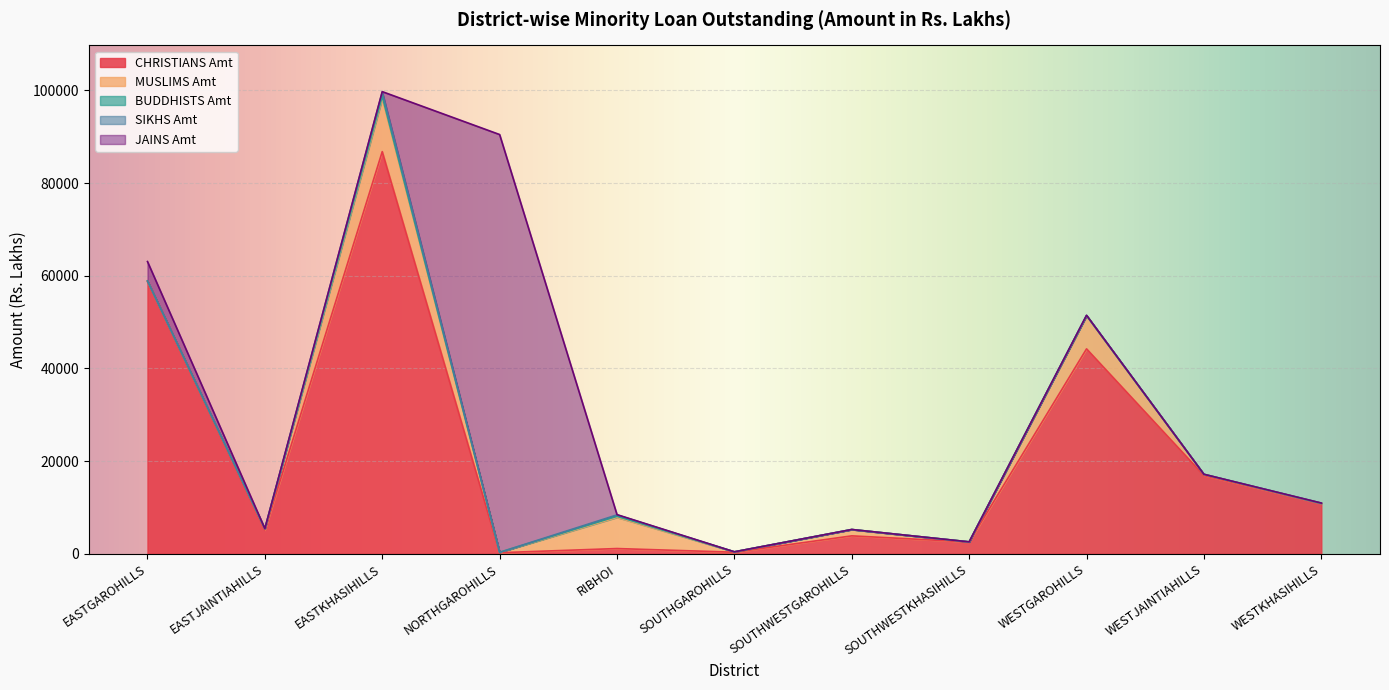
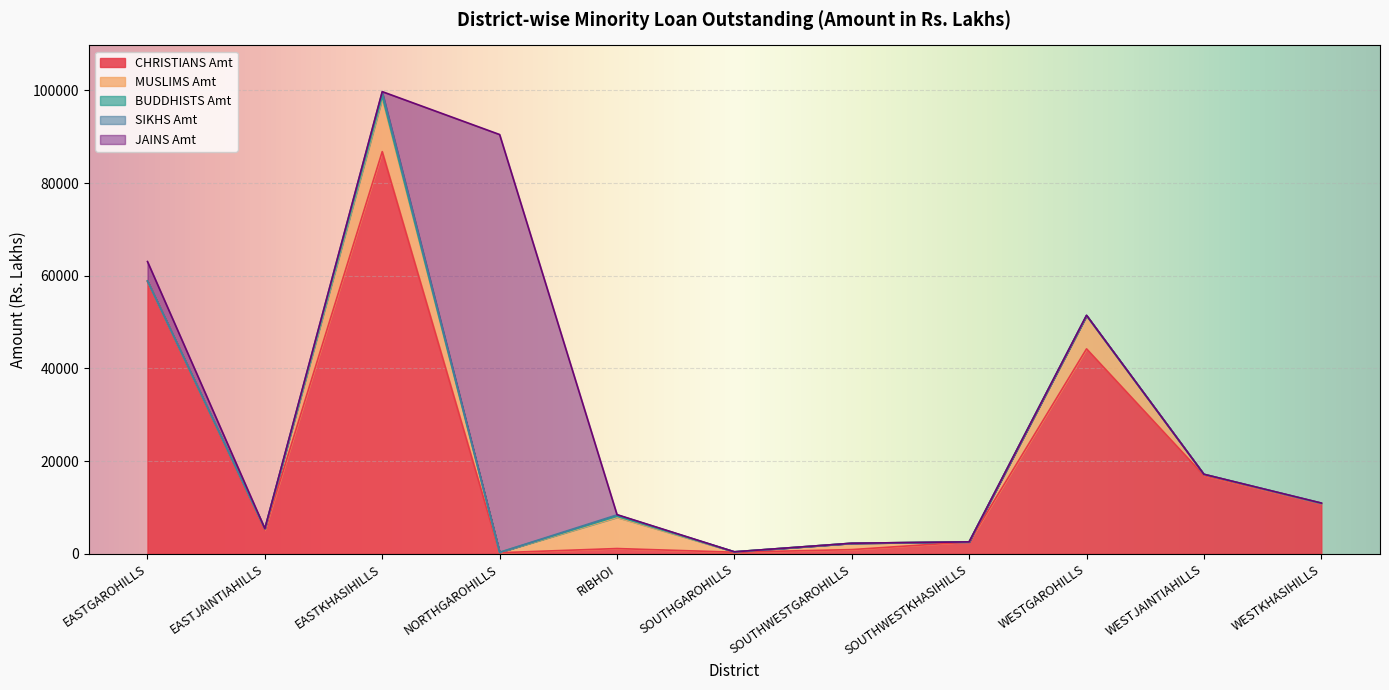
CHRISTIANS Amt, SOUTHWESTGAROHILLS: 4000 -> 1000
